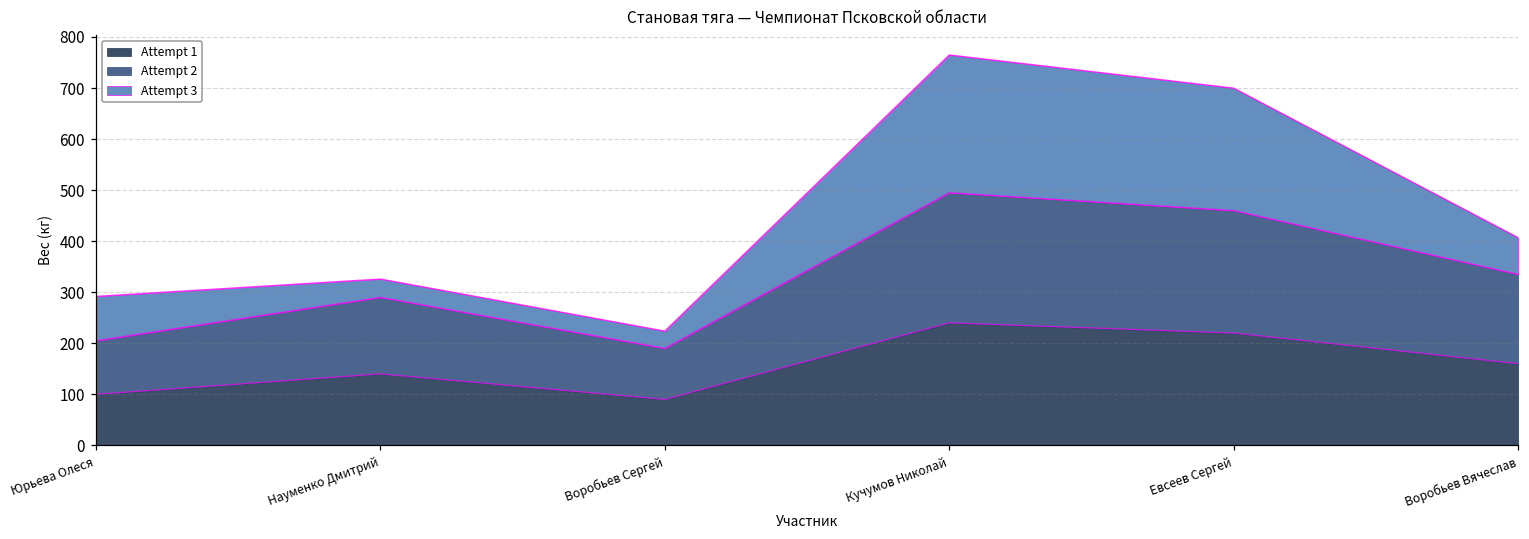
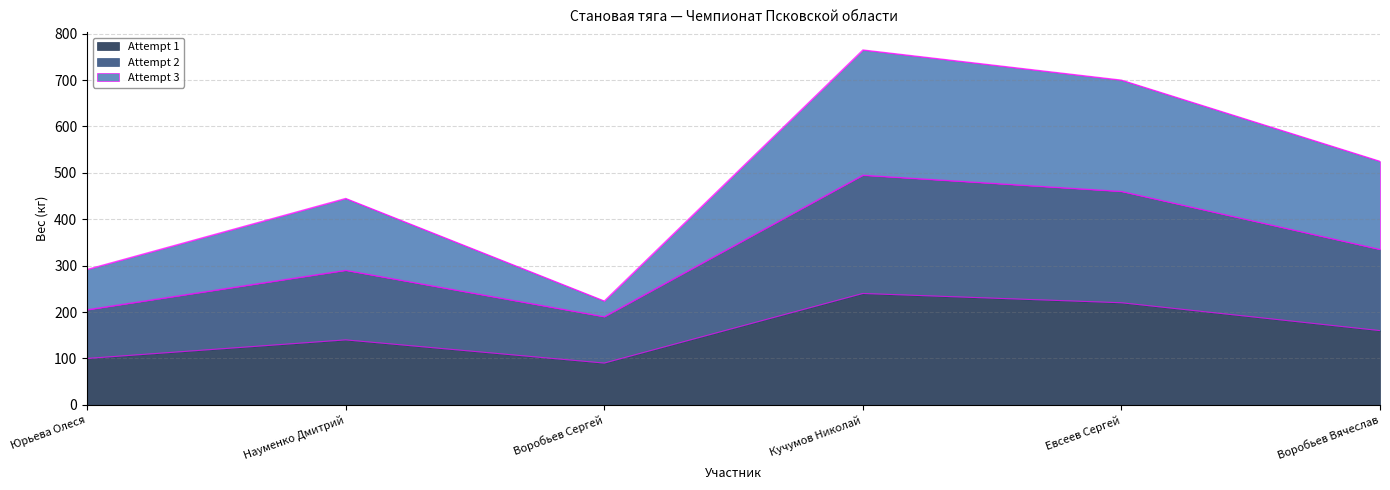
Attempt 3, Науменко Дмитрий: 40 -> 160
Attempt 3, Воробьев Вячеслав: 70 -> 190
